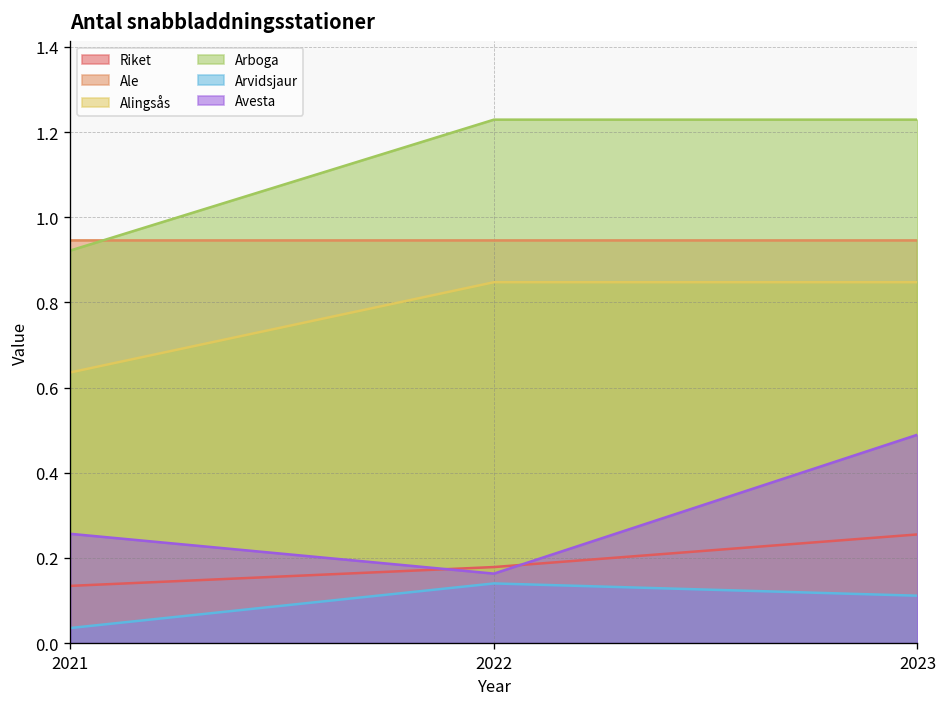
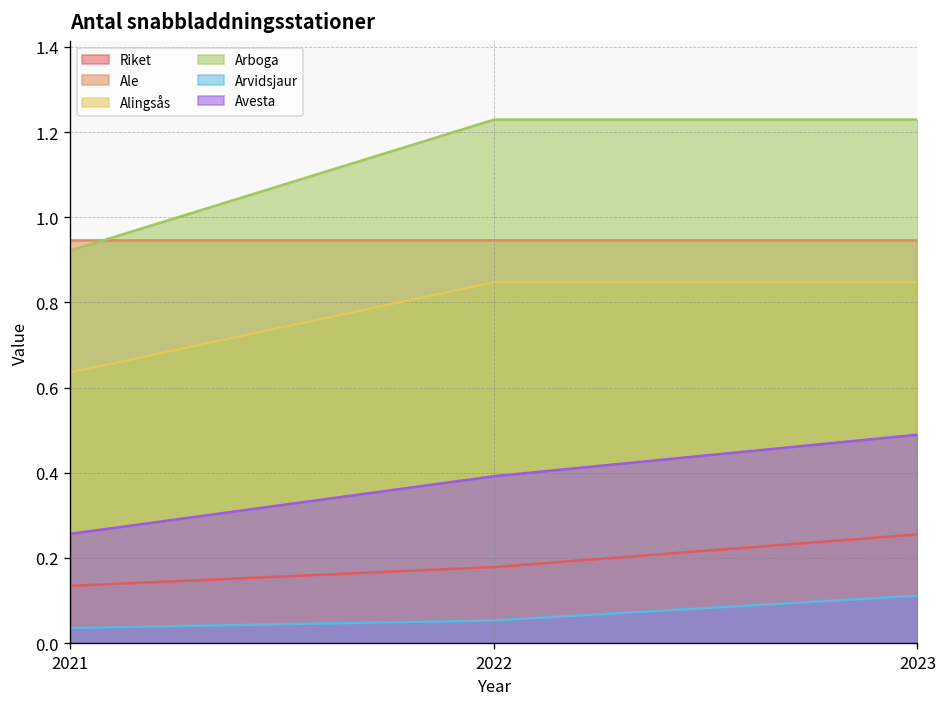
Arvidsjaur, 2022: 0.14 -> 0.05
Avesta, 2022: 0.16 -> 0.39
